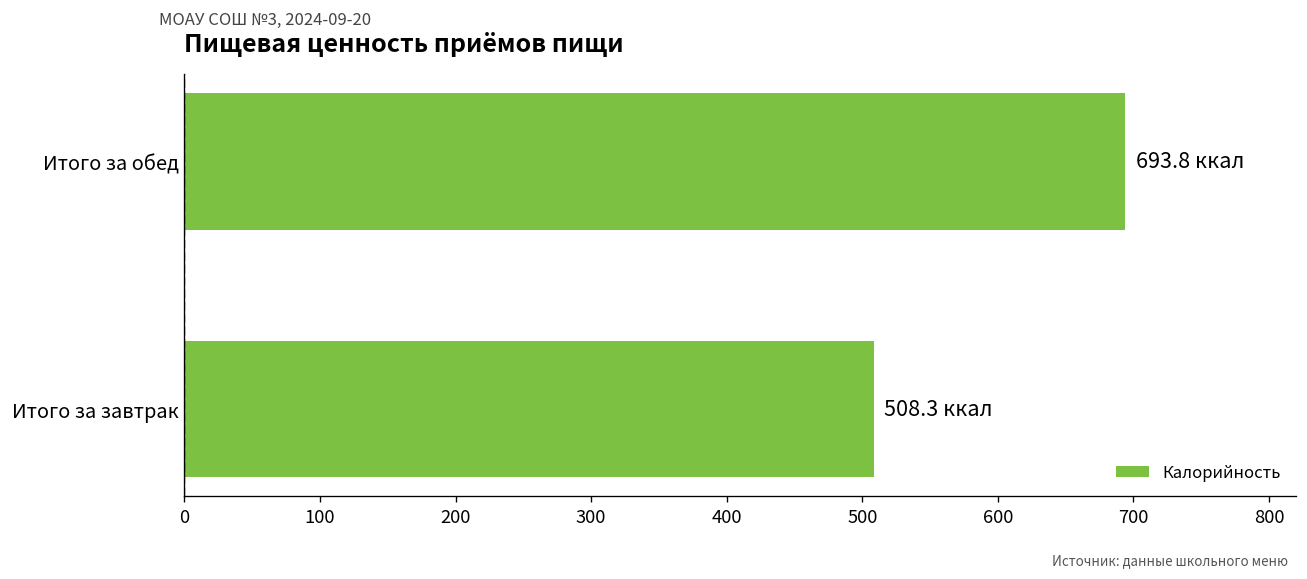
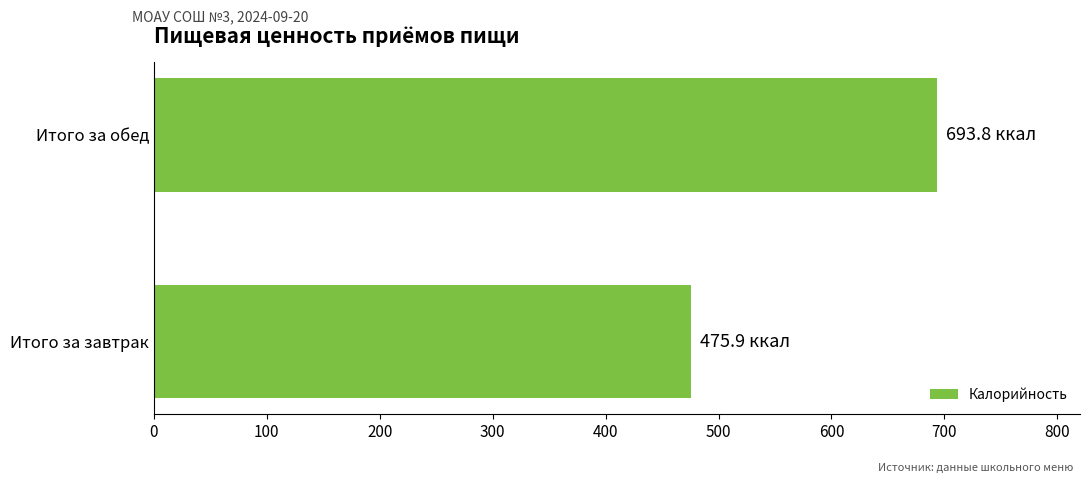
Итого за завтрак: 508.3 -> 475.9
